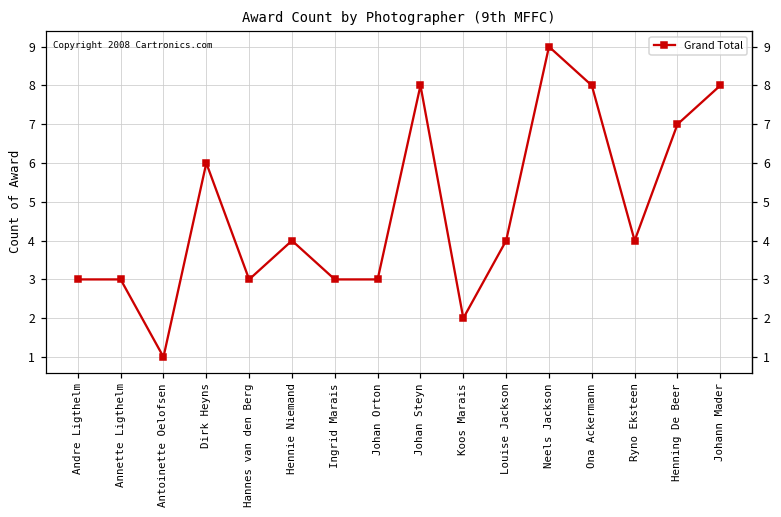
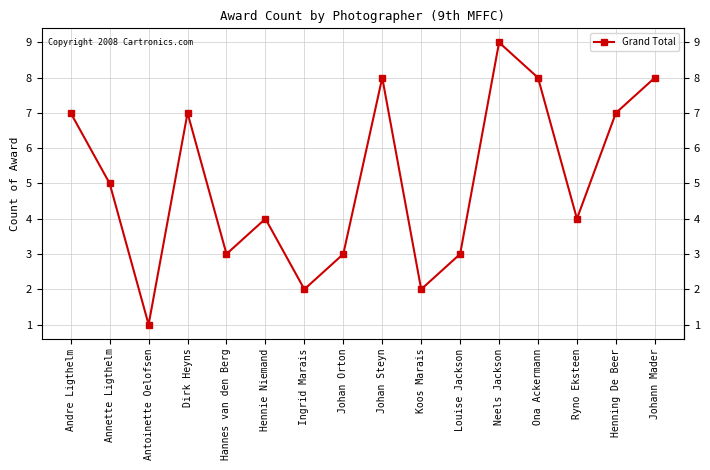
Andre Ligthelm: 3 -> 7
Annette Ligthelm: 3 -> 5
Dirk Heyns: 6 -> 7
Ingrid Marais: 3 -> 2
Louise Jackson: 4 -> 3
